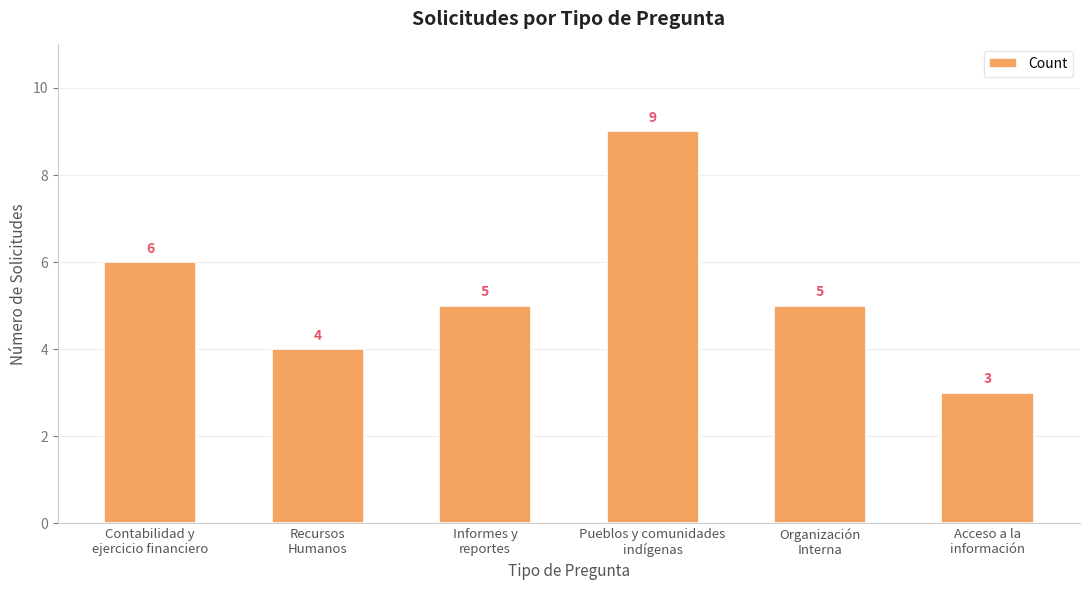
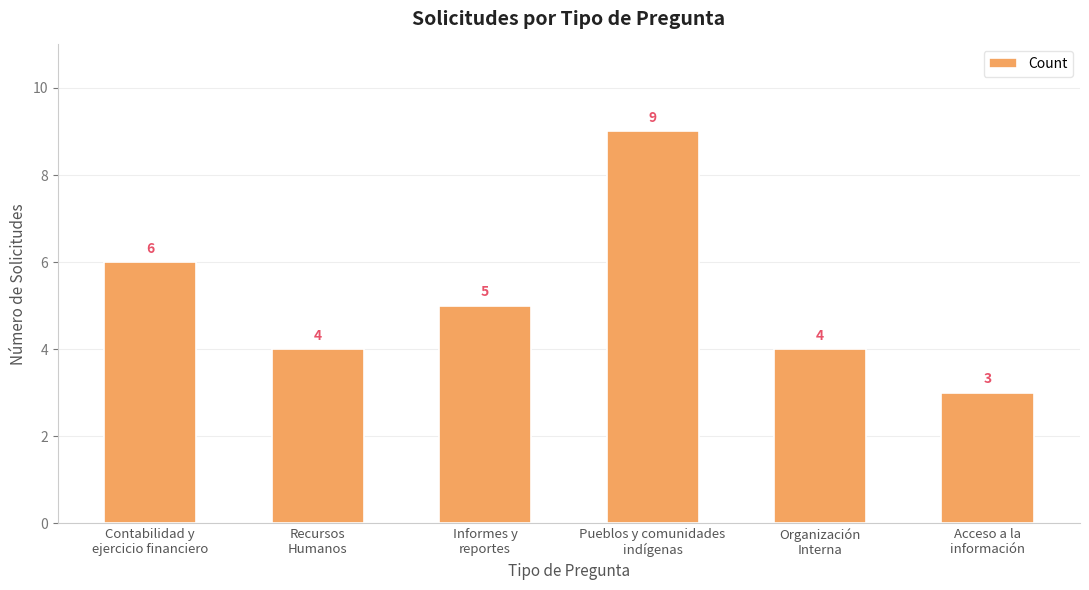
Organización Interna: 5 -> 4
